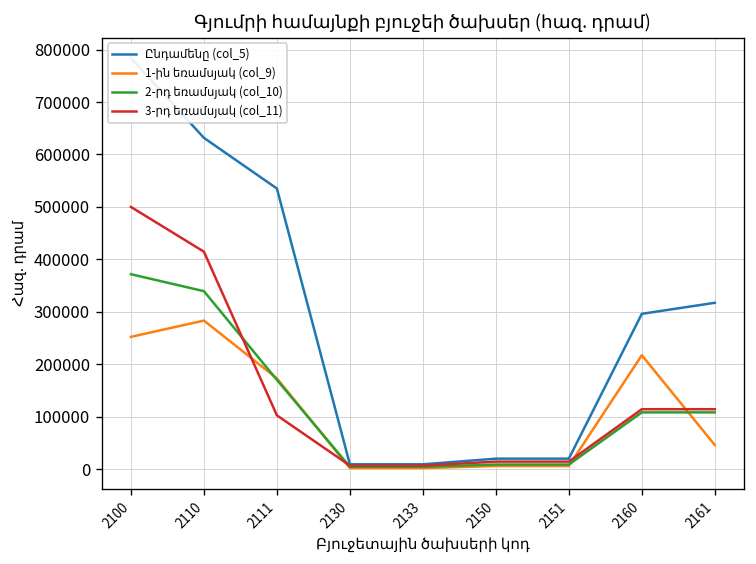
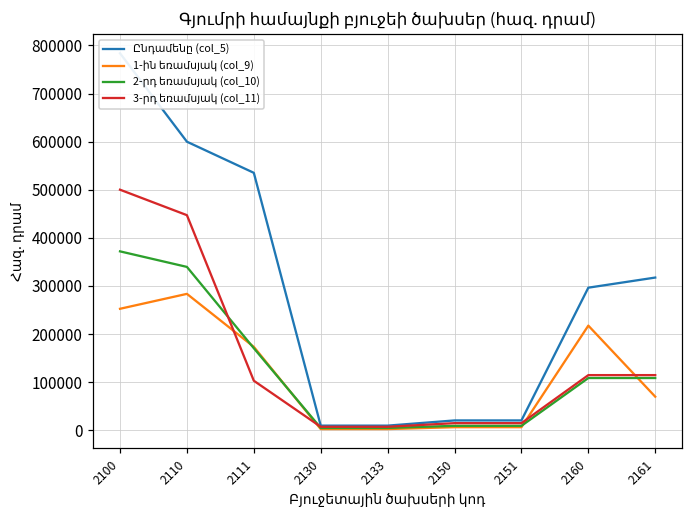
Ընդամենը (col_5), 2110: 630000 -> 600000
3-րդ եռամսյակ (col_11), 2110: 410000 -> 450000
1-ին եռամսյակ (col_9), 2161: 50000 -> 70000
